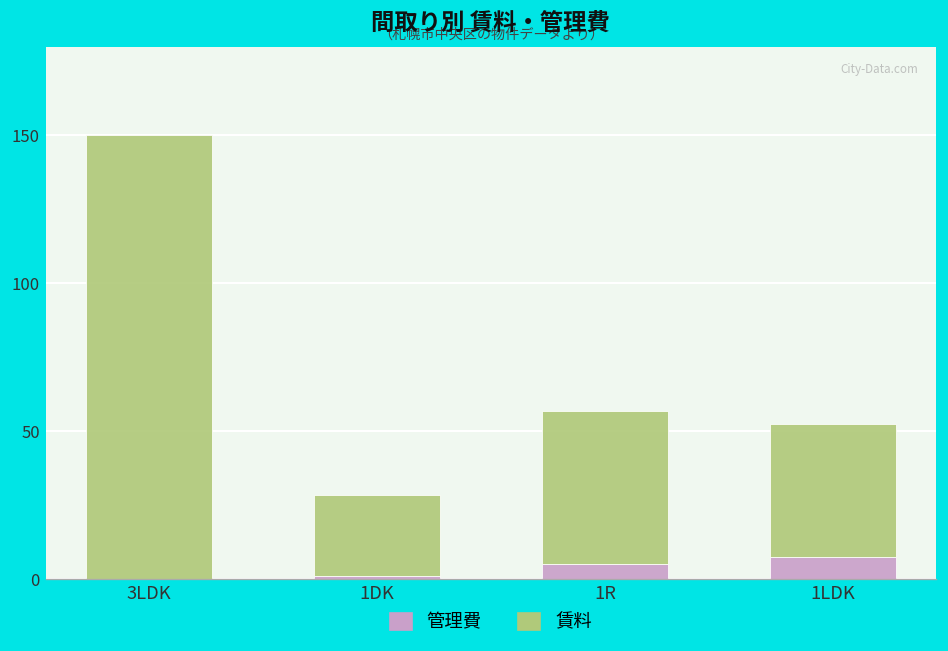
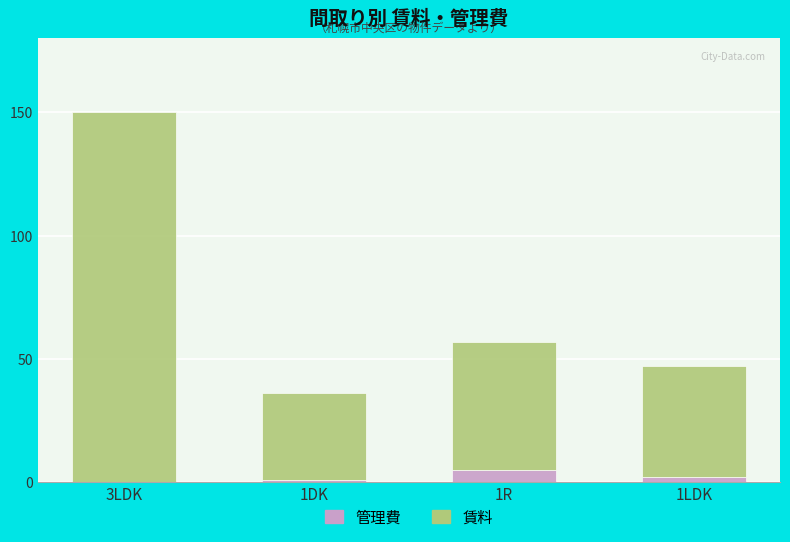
賃料, 1DK: 27 -> 35
管理費, 1LDK: 7 -> 2
